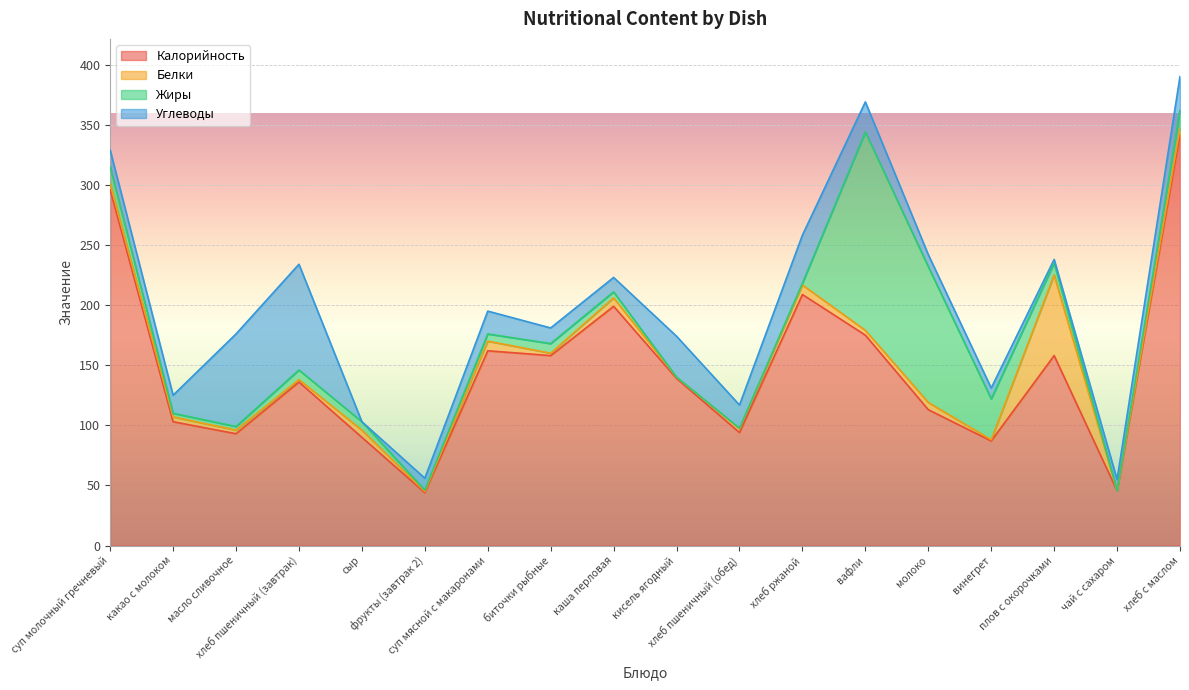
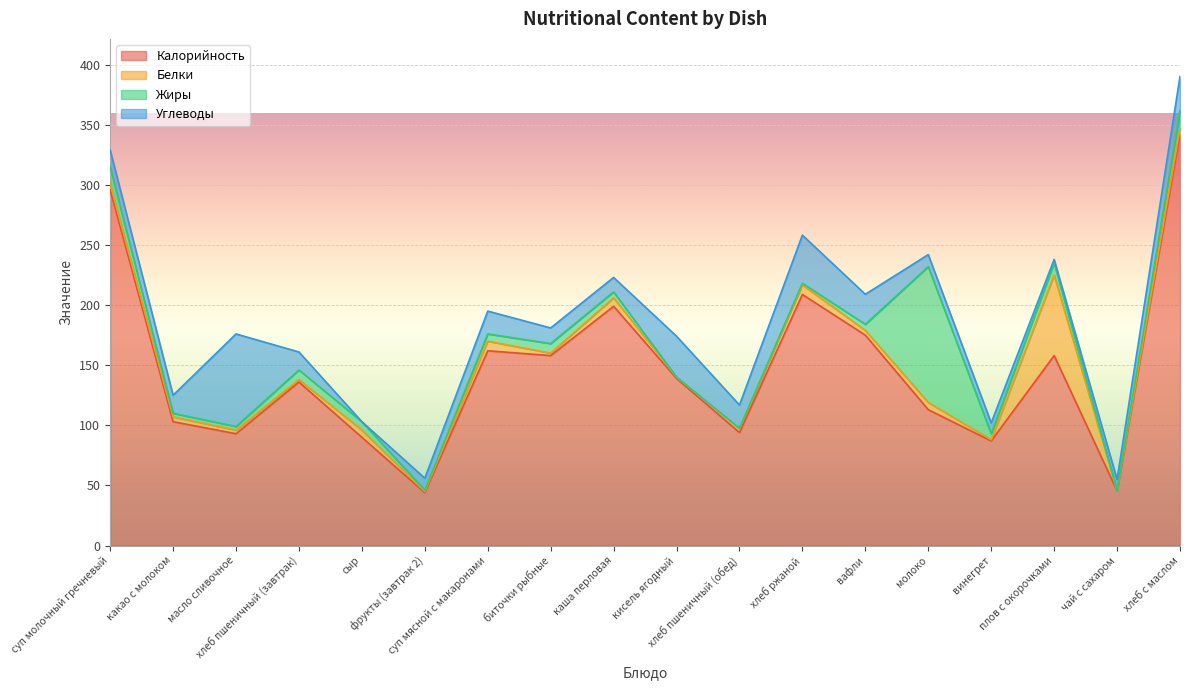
Углеводы, хлеб пшеничный (завтрак): 88 -> 15
Жиры, вафли: 165 -> 5
Жиры, винегрет: 34 -> 5
